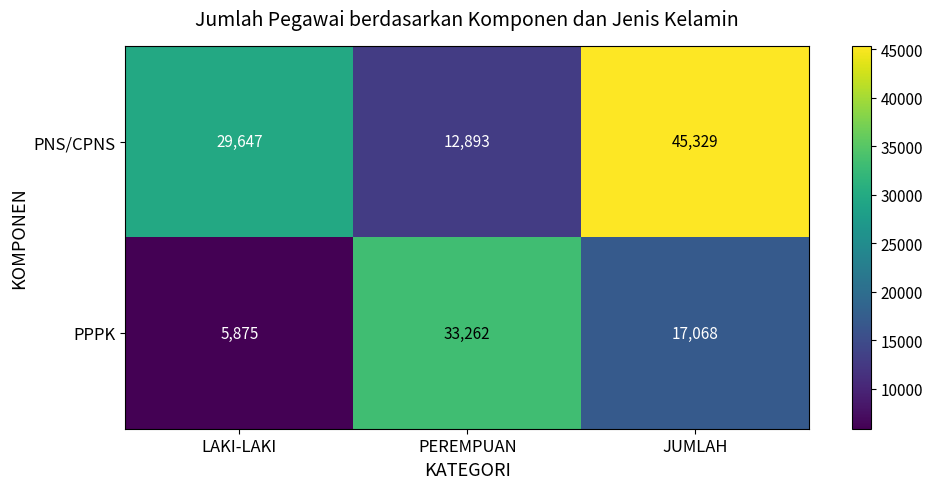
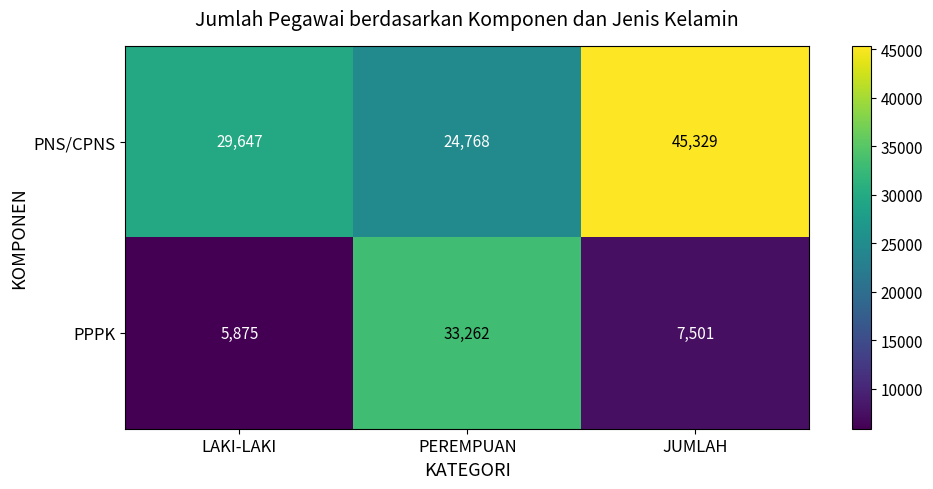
PNS/CPNS, PEREMPUAN: 12,893 -> 24,768
PPPK, JUMLAH: 17,068 -> 7,501
